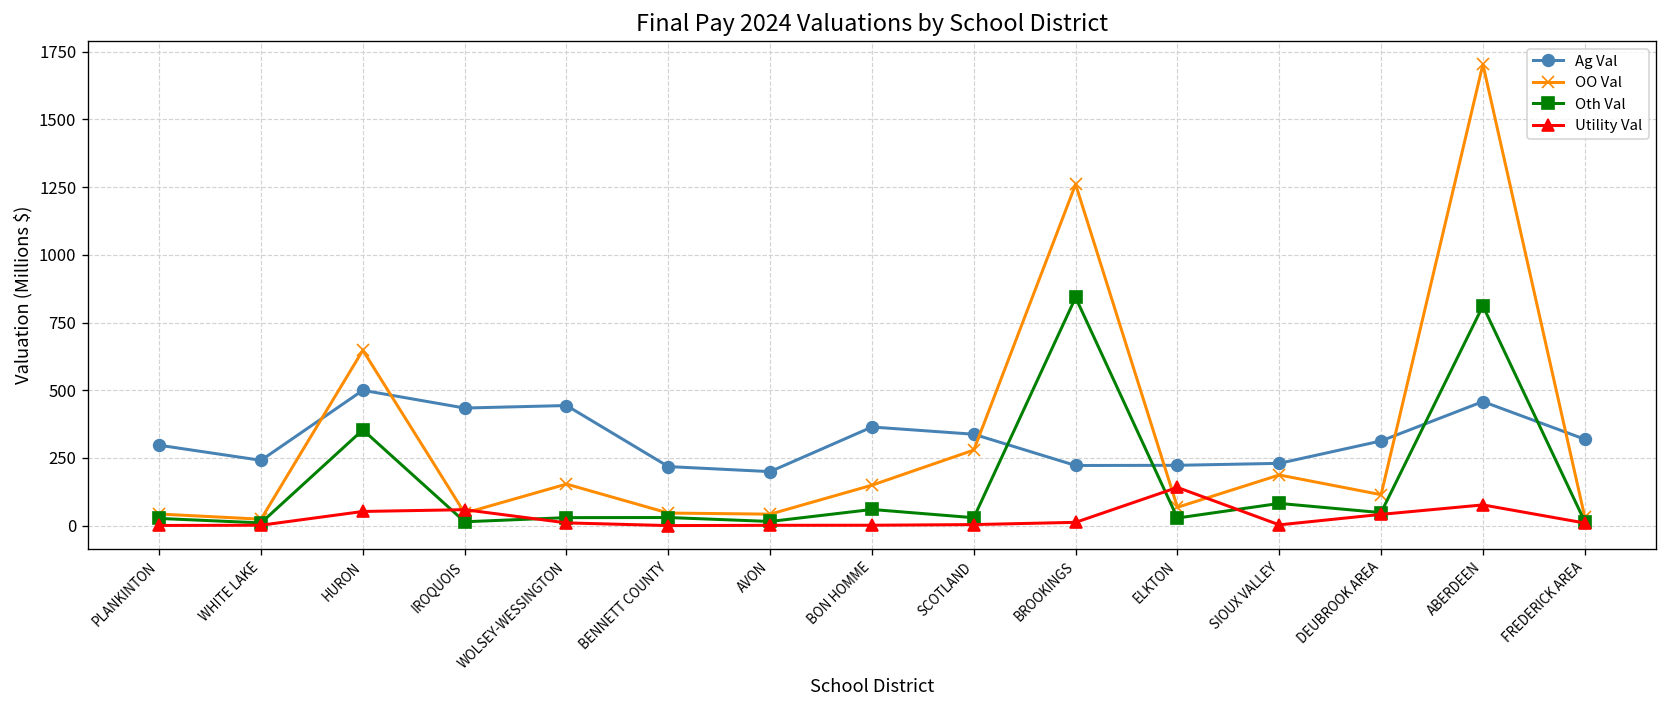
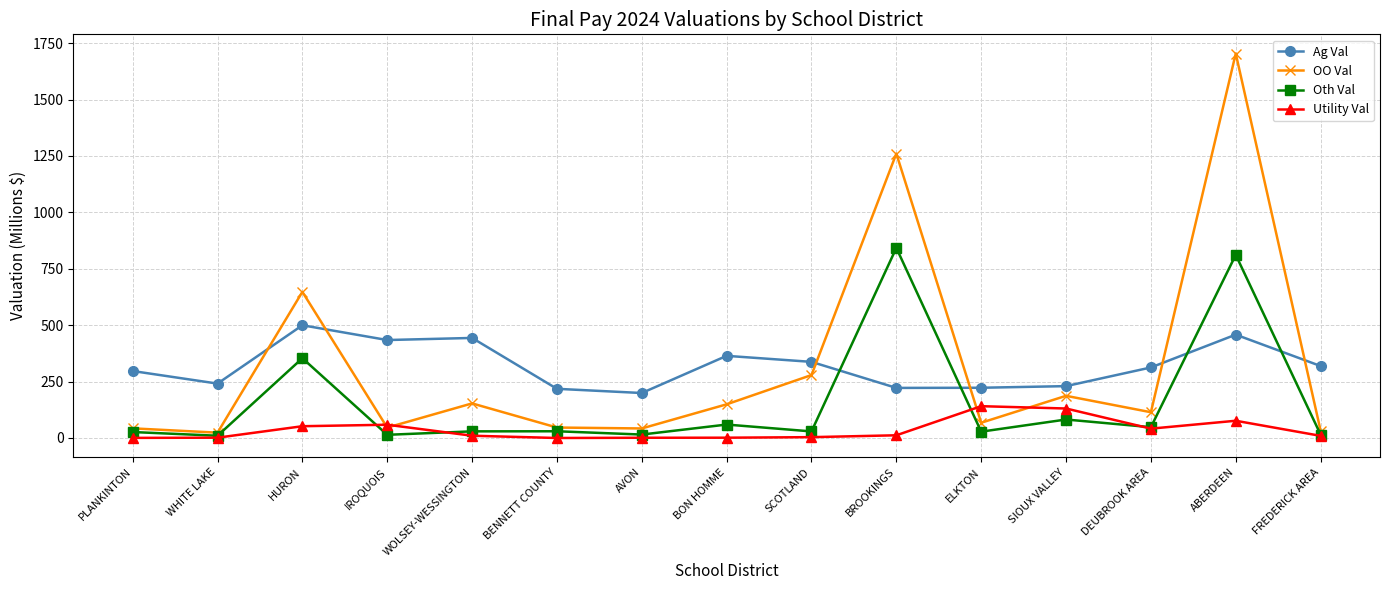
Utility Val, SIOUX VALLEY: 0 -> 130
